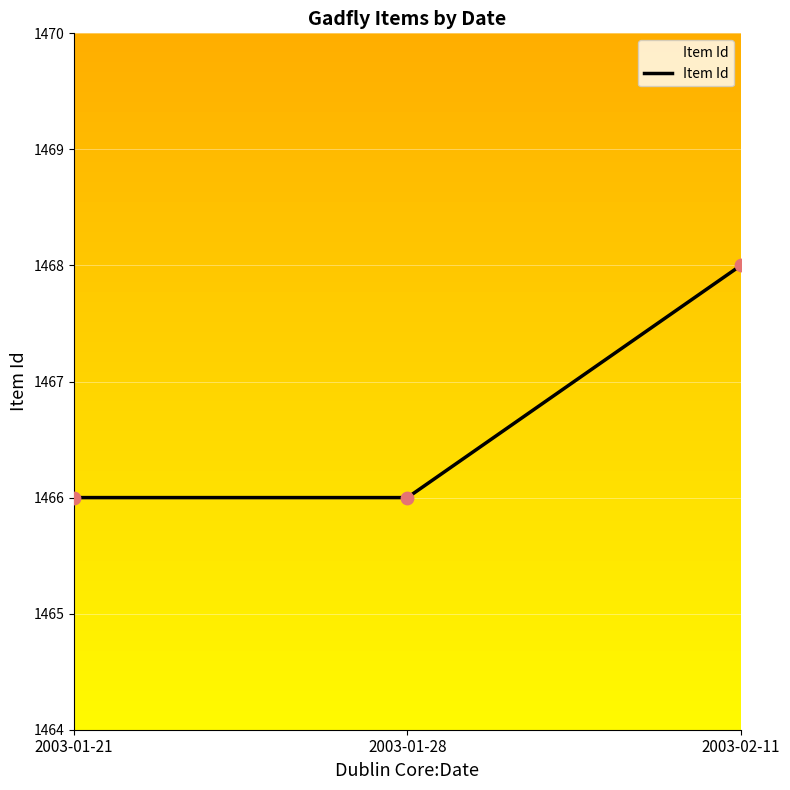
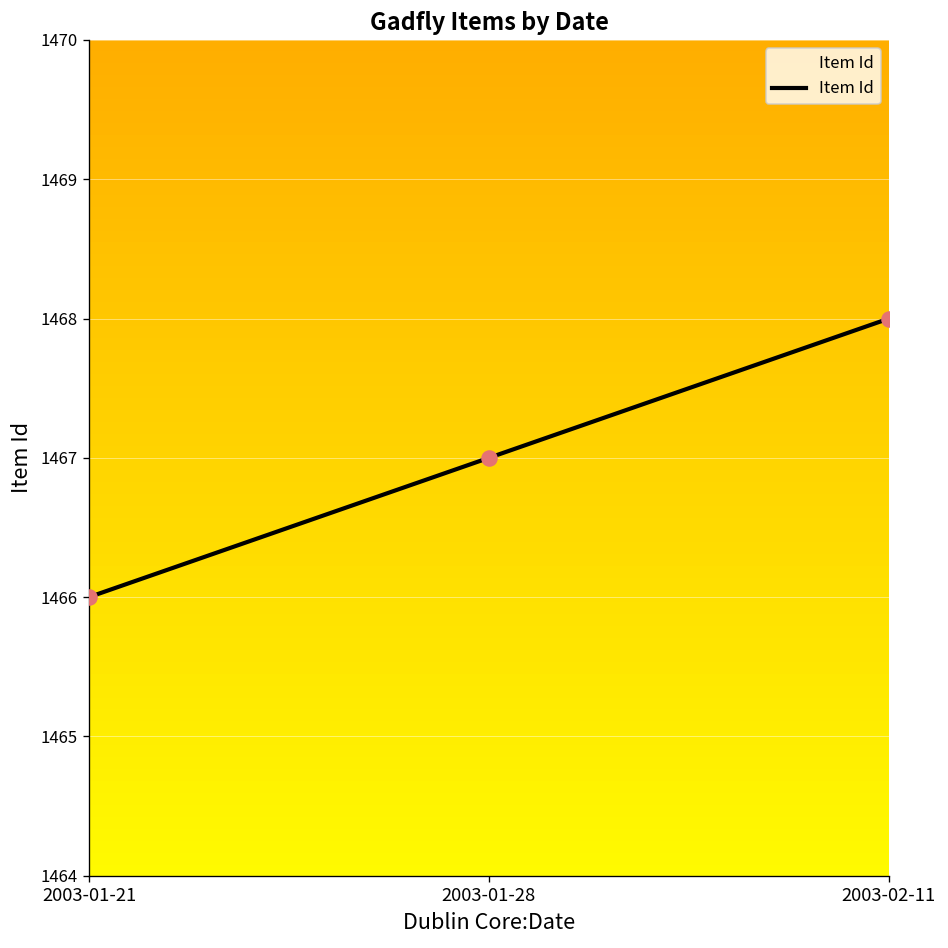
2003-01-28: 1466 -> 1467
